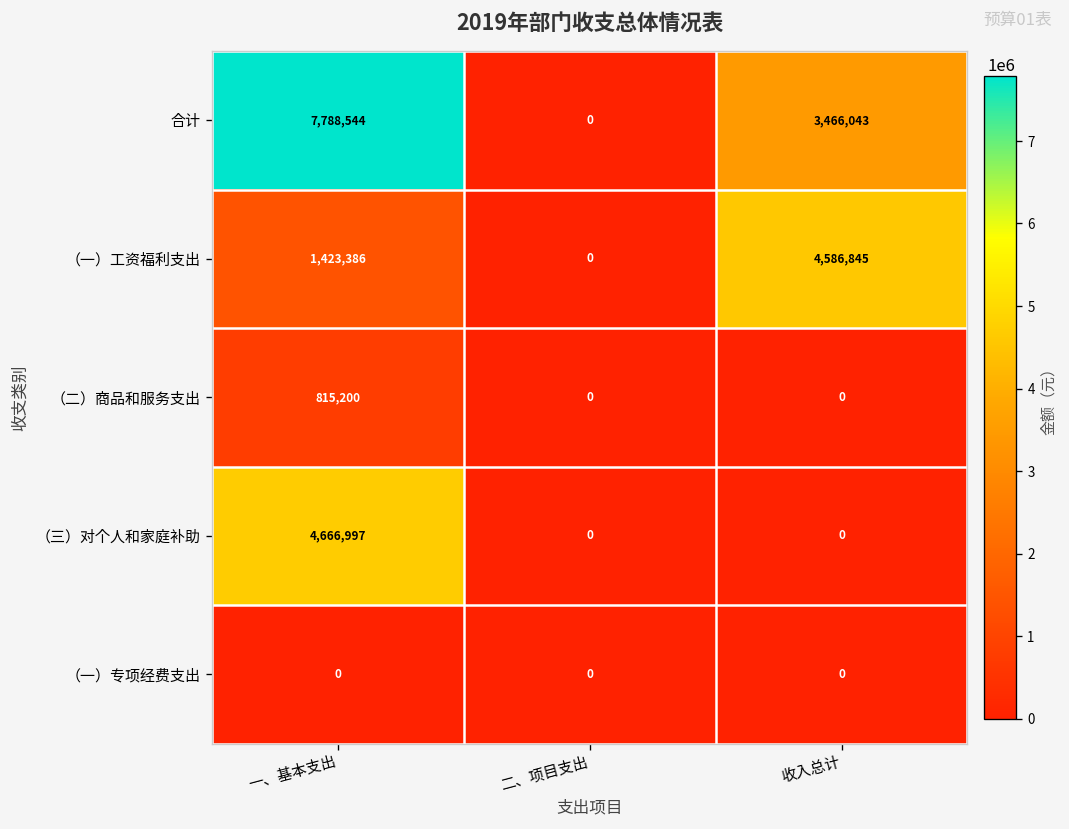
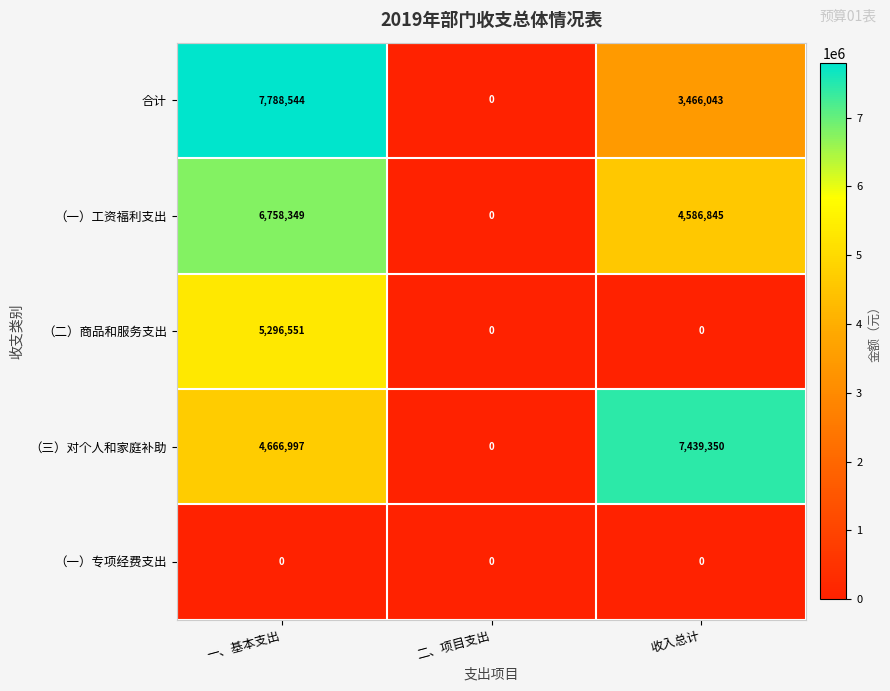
（一）工资福利支出, 一、基本支出: 1,423,386 -> 6,758,349
（二）商品和服务支出, 一、基本支出: 815,200 -> 5,296,551
（三）对个人和家庭补助, 收入总计: 0 -> 7,439,350
